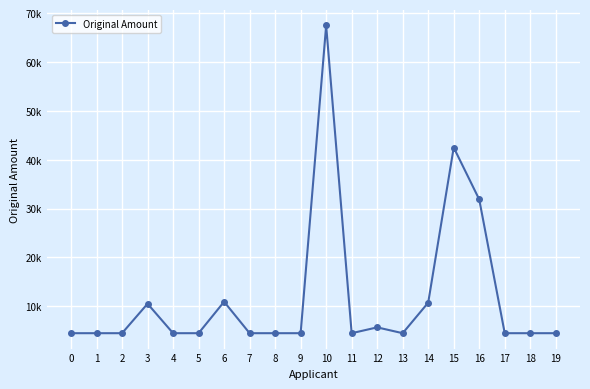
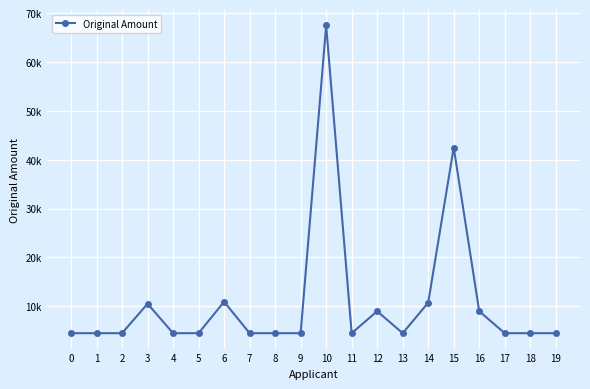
12: 6000 -> 9000
16: 32000 -> 9000
